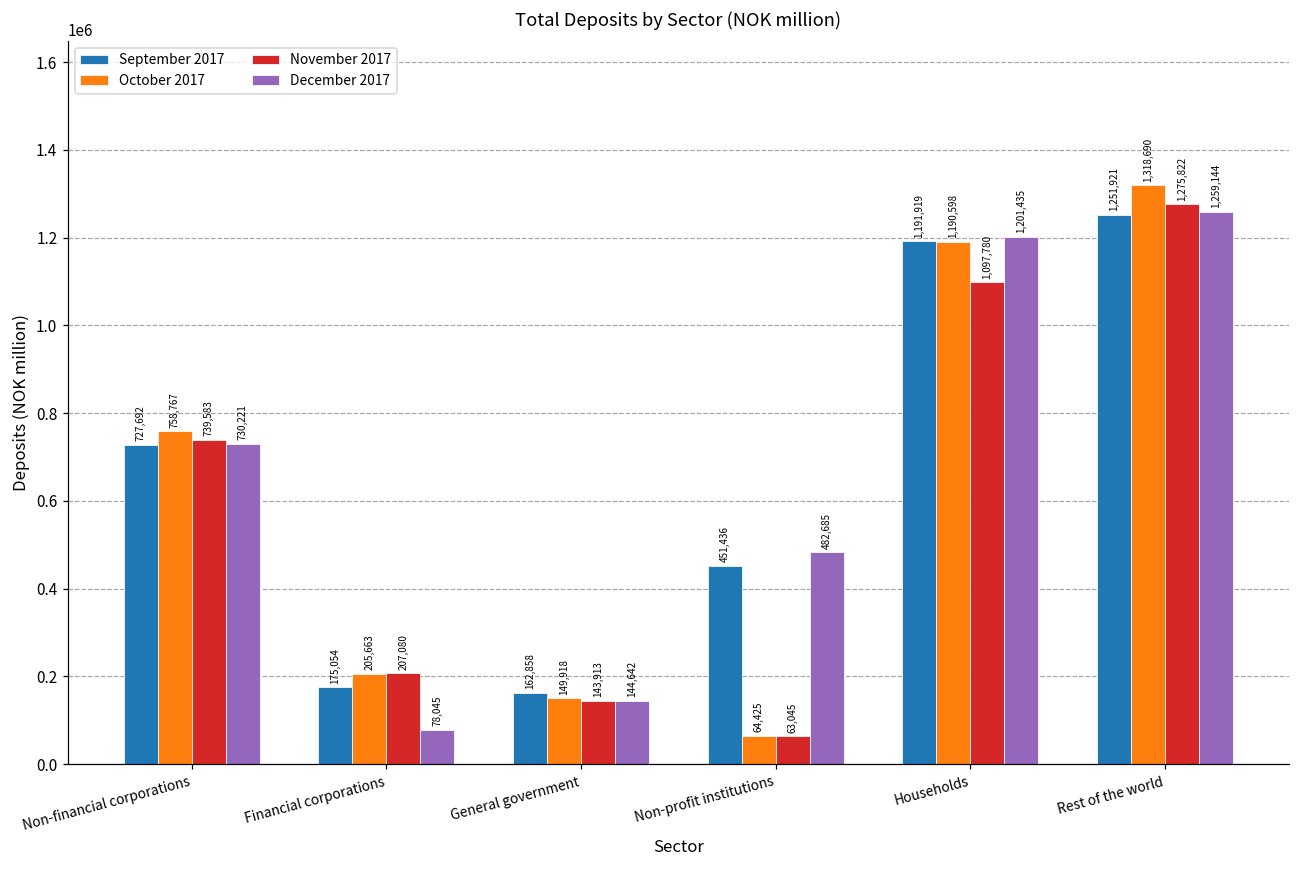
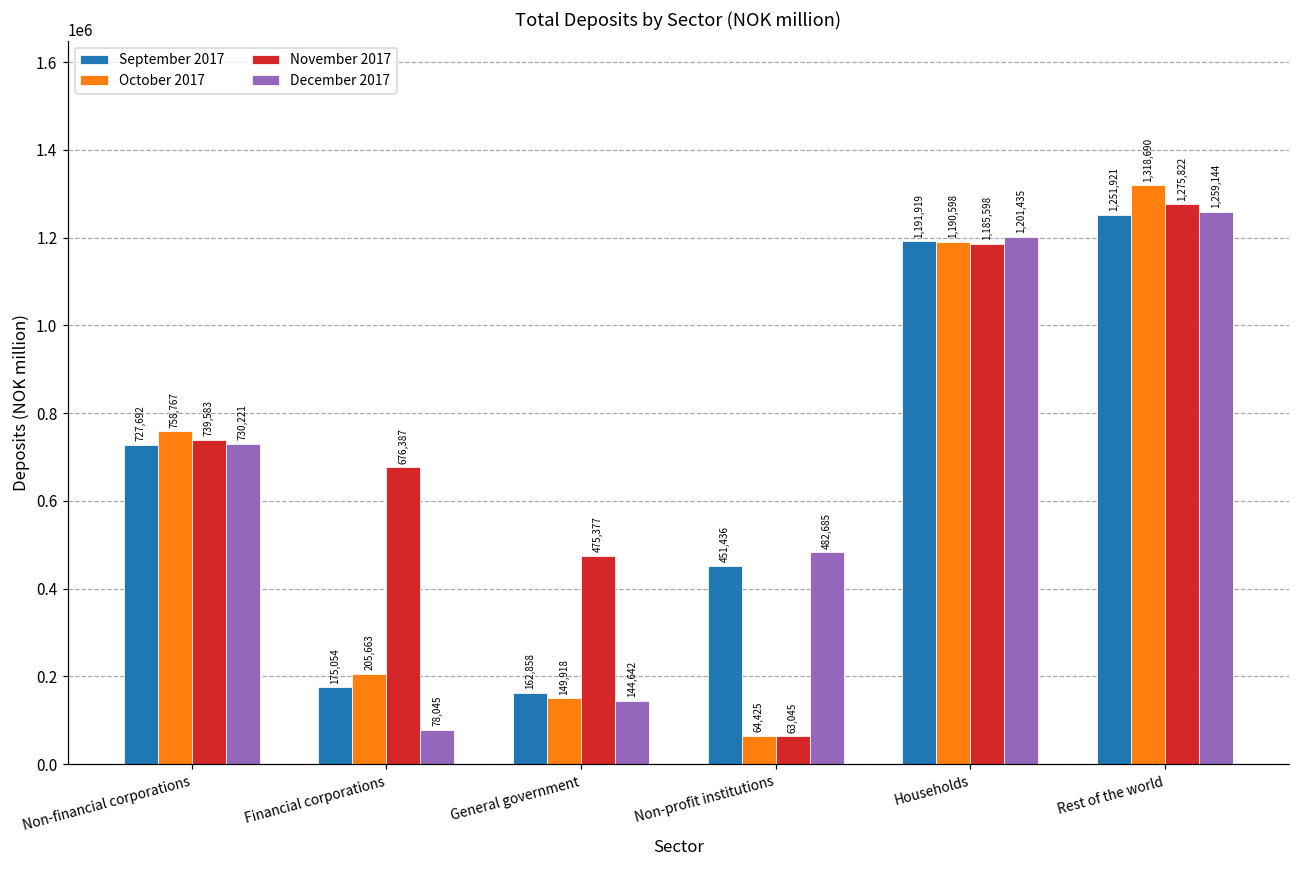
November 2017, Financial corporations: 207,080 -> 676,387
November 2017, General government: 143,913 -> 475,377
November 2017, Households: 1,097,780 -> 1,185,598
